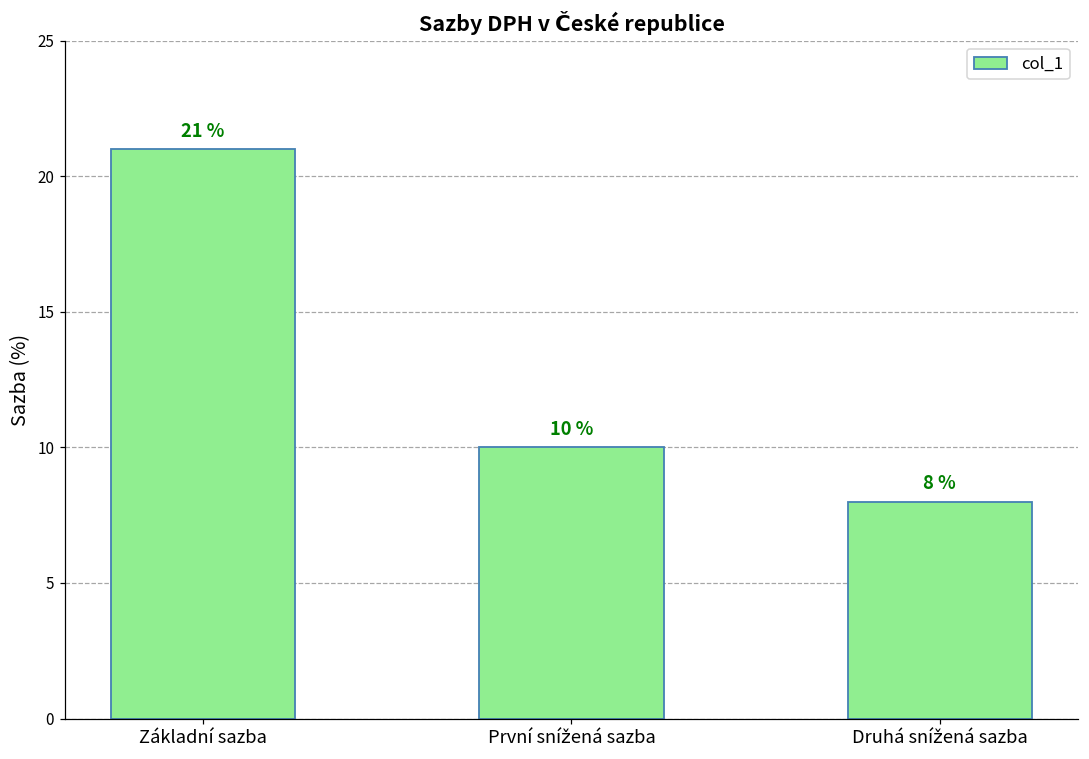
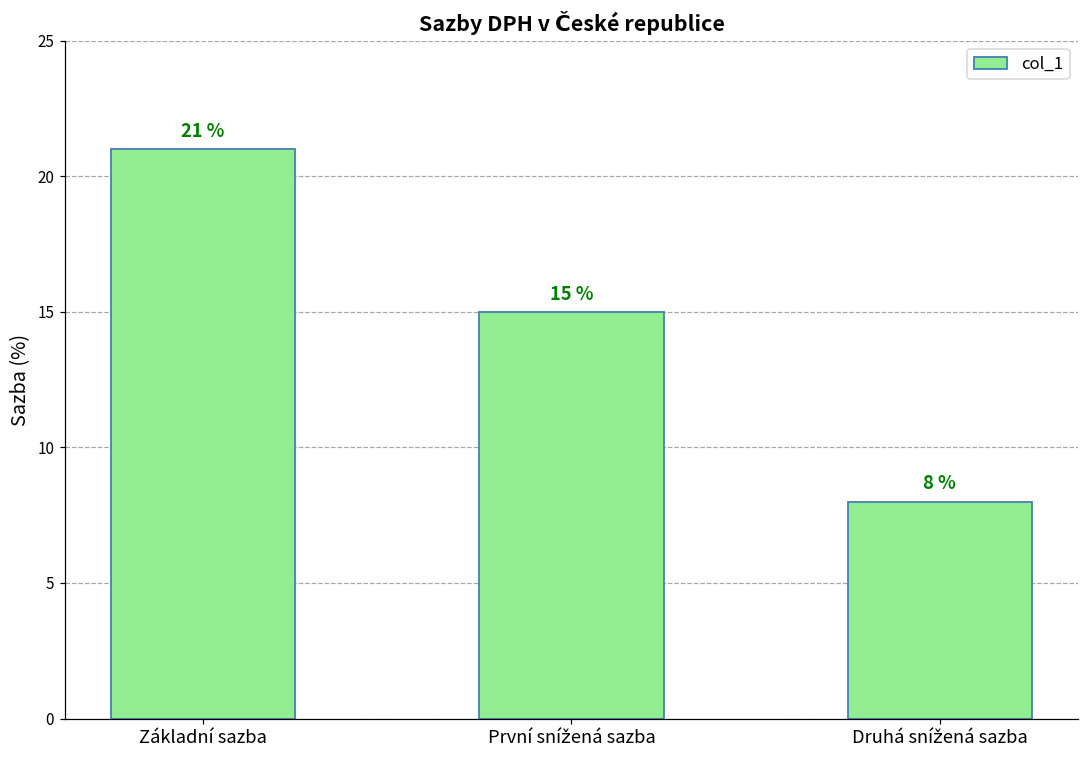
První snížená sazba: 10 % -> 15 %
